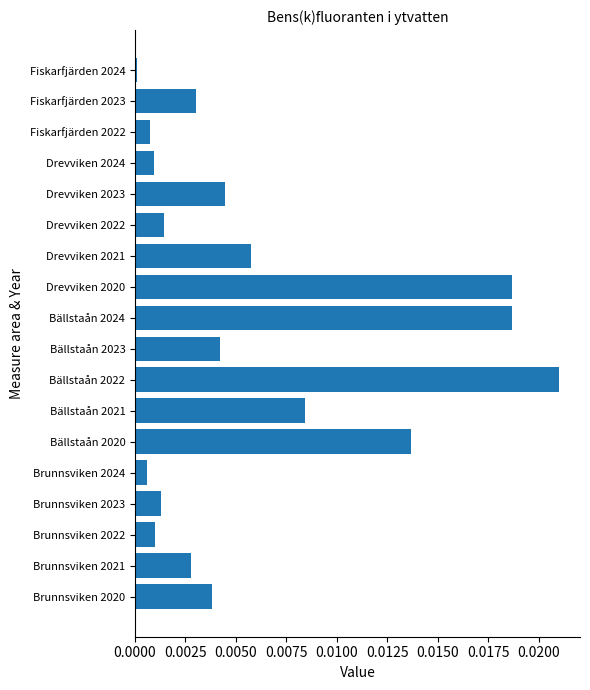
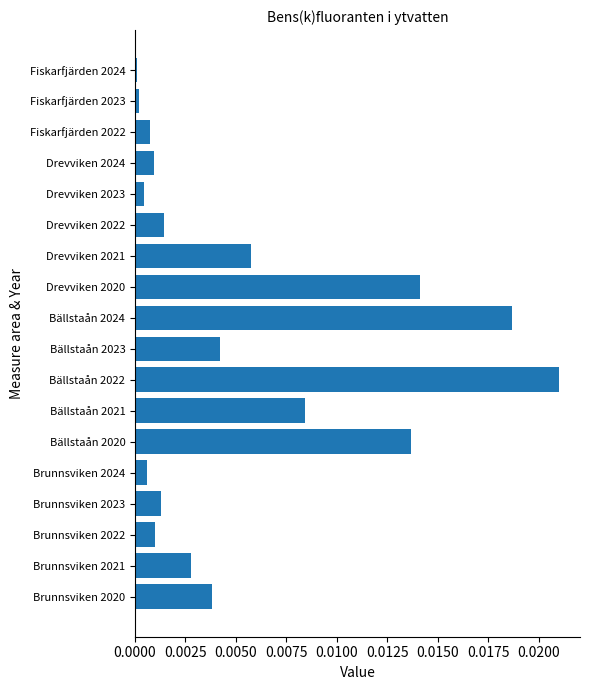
Fiskarfjärden 2023: 0.0030 -> 0.0002
Drevviken 2023: 0.0045 -> 0.0004
Drevviken 2020: 0.0187 -> 0.0141
